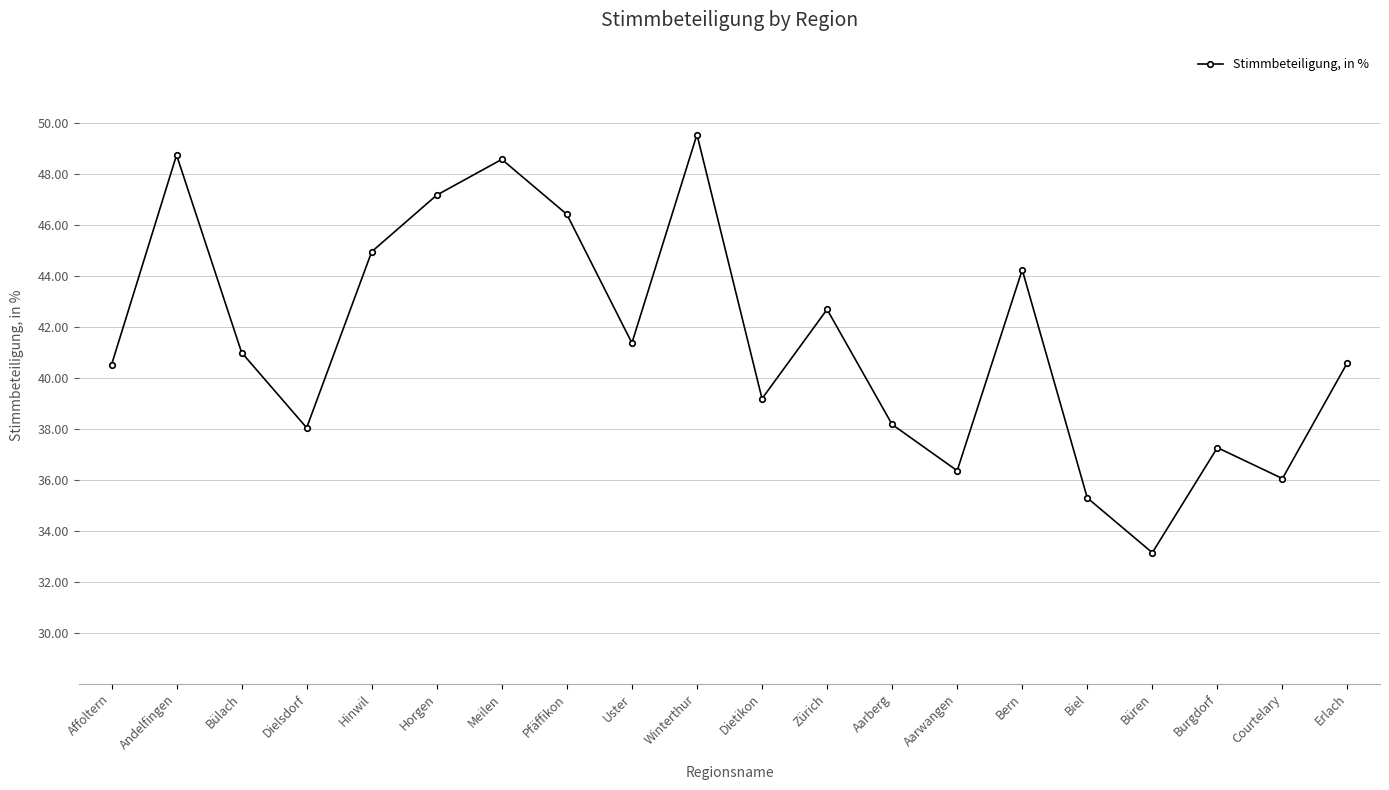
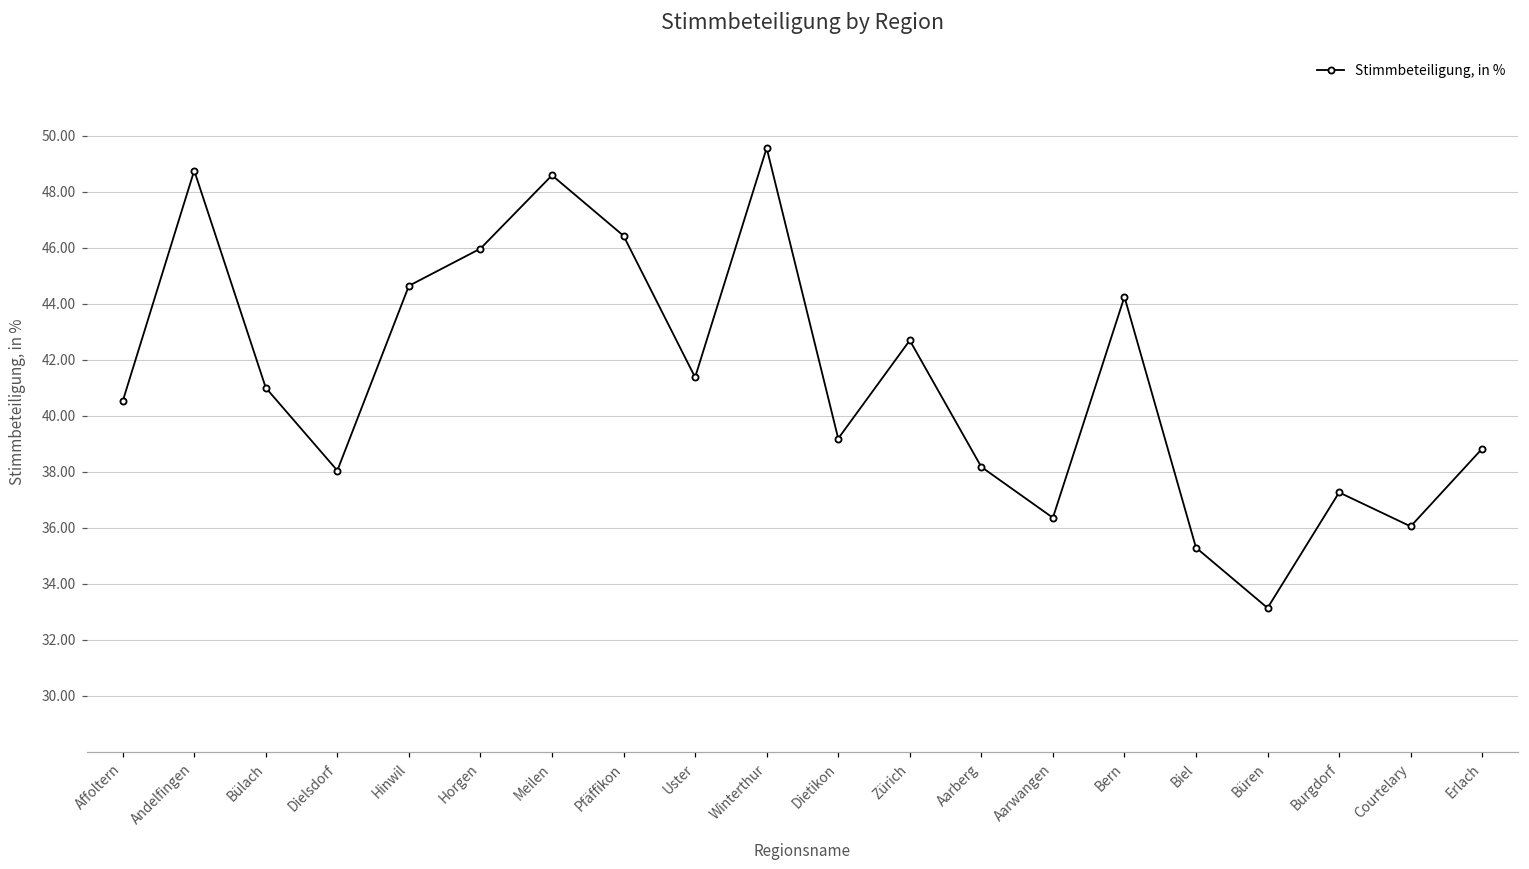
Hinwil: 45.0 -> 44.6
Horgen: 47.2 -> 46.0
Erlach: 40.6 -> 38.8
